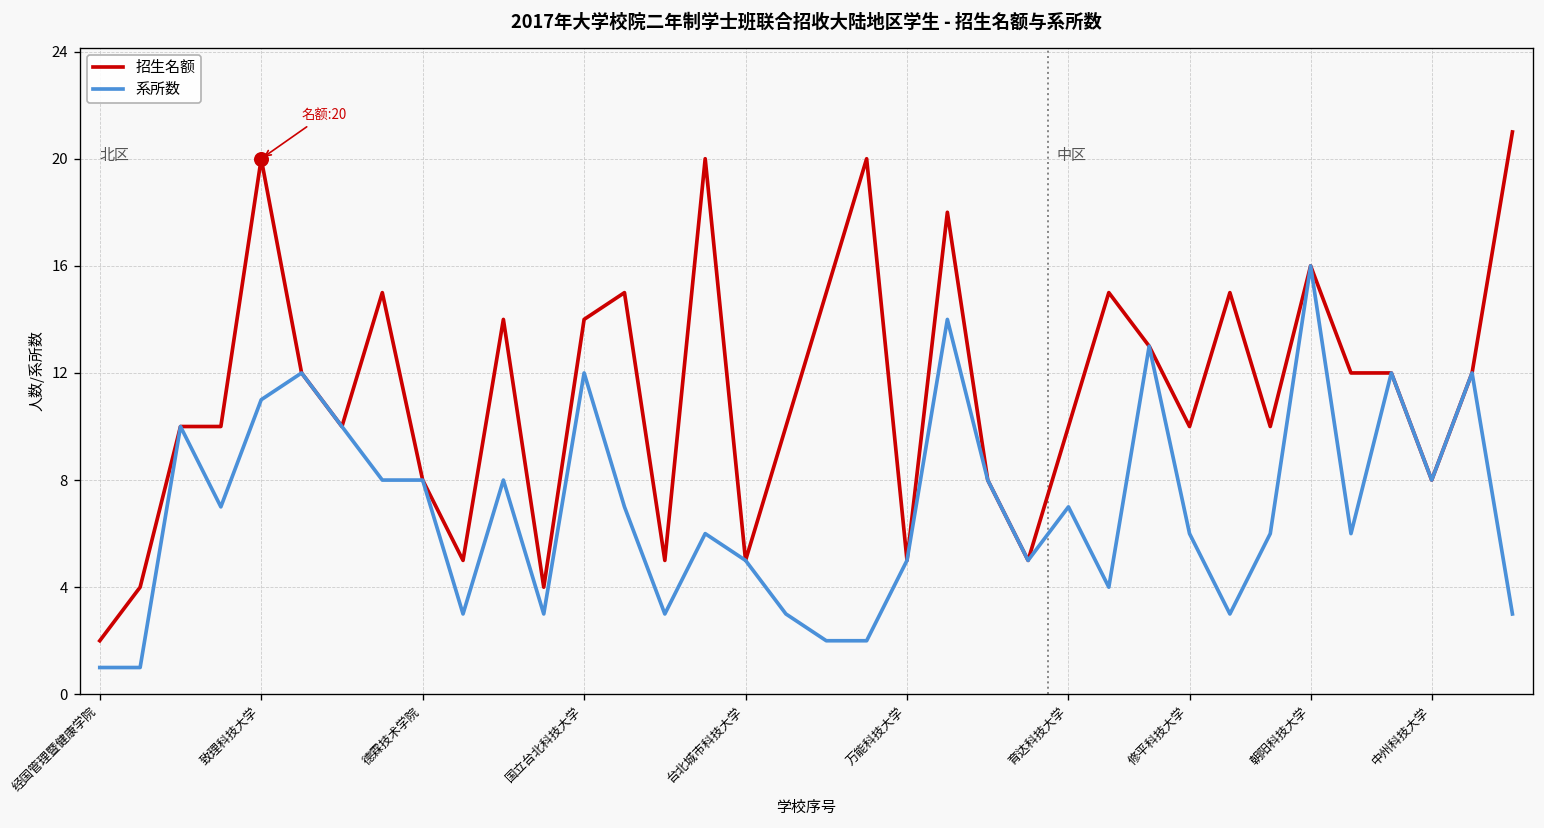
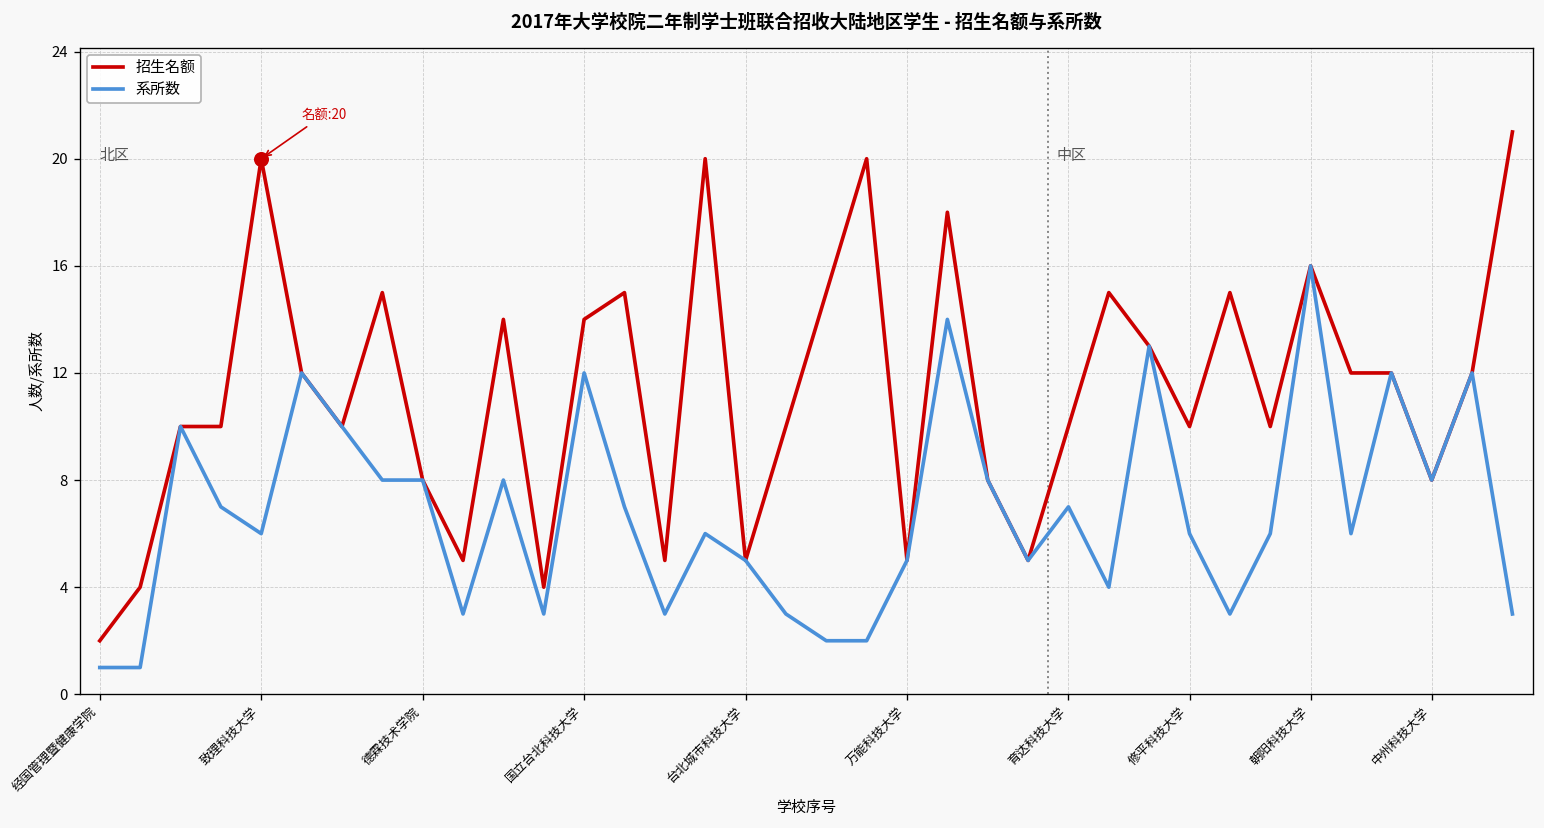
系所数, 致理科技大学: 11 -> 6
